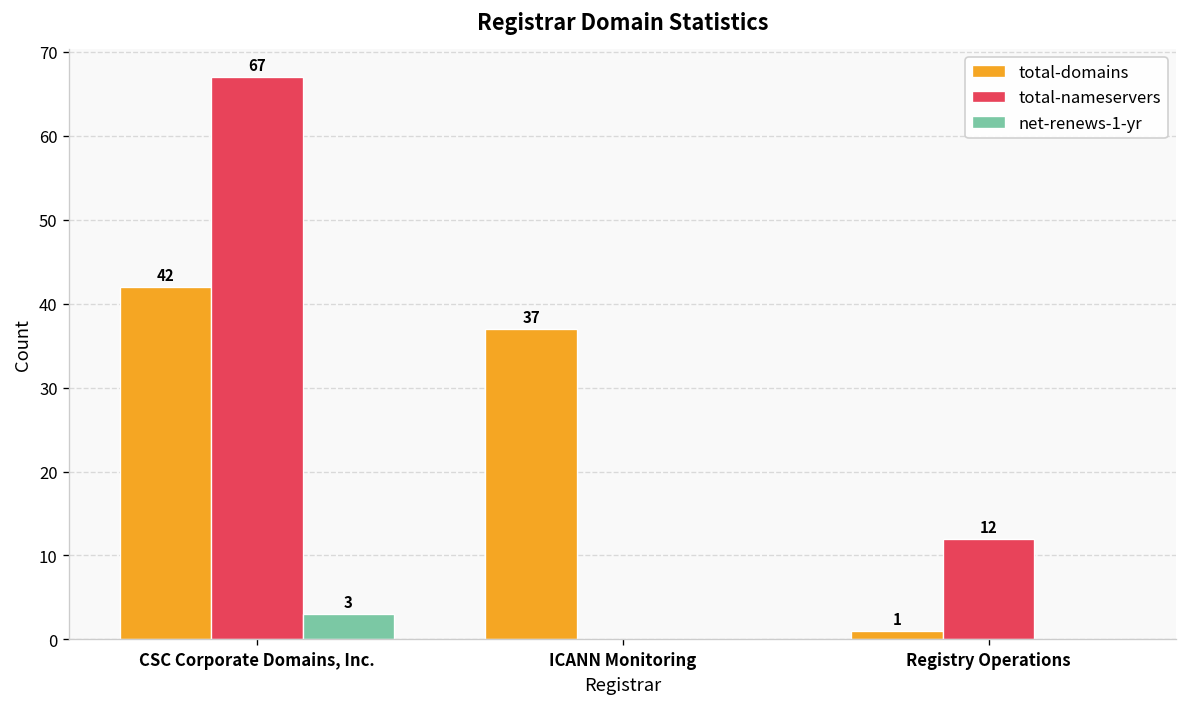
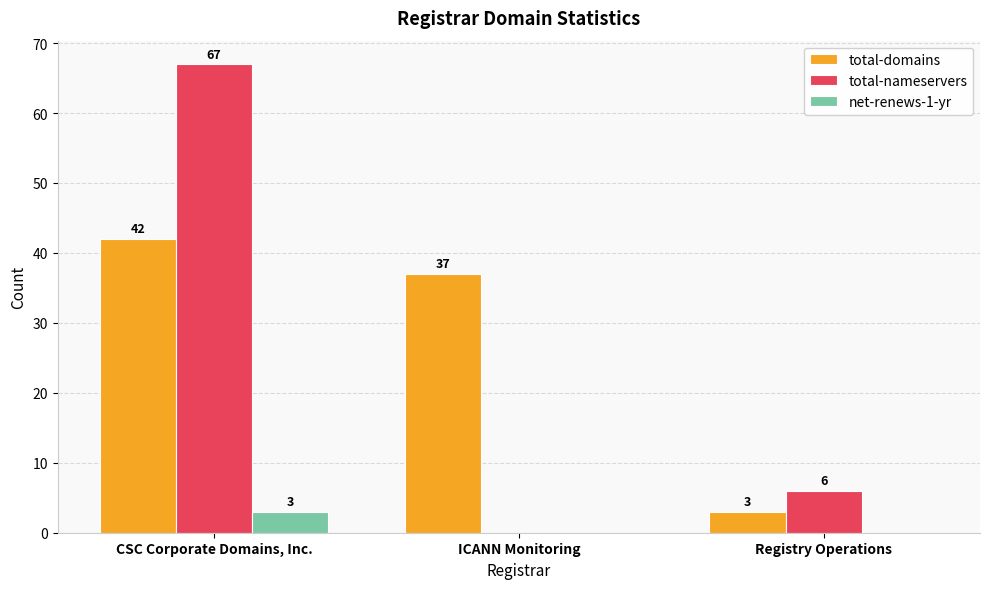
total-domains, Registry Operations: 1 -> 3
total-nameservers, Registry Operations: 12 -> 6
